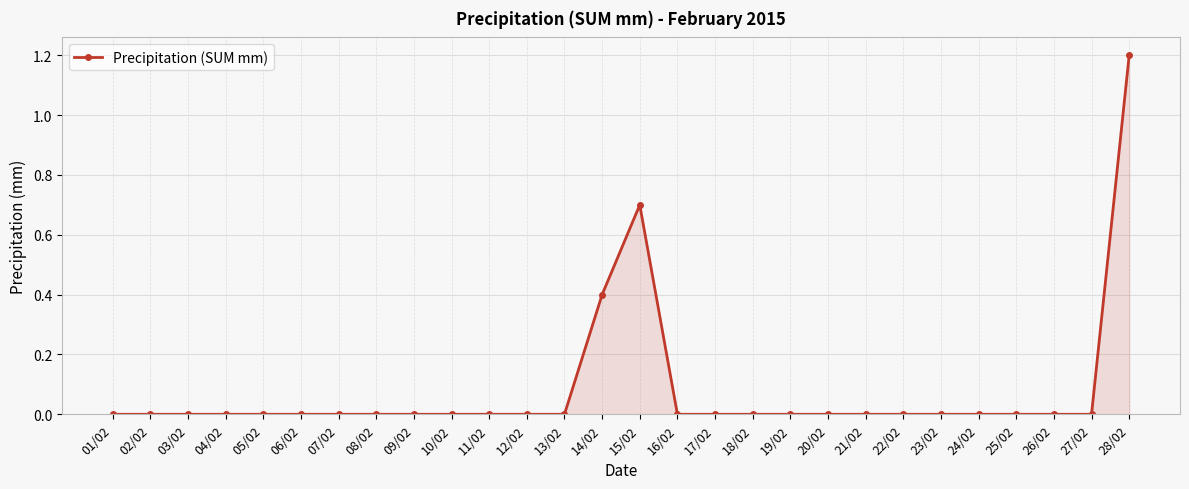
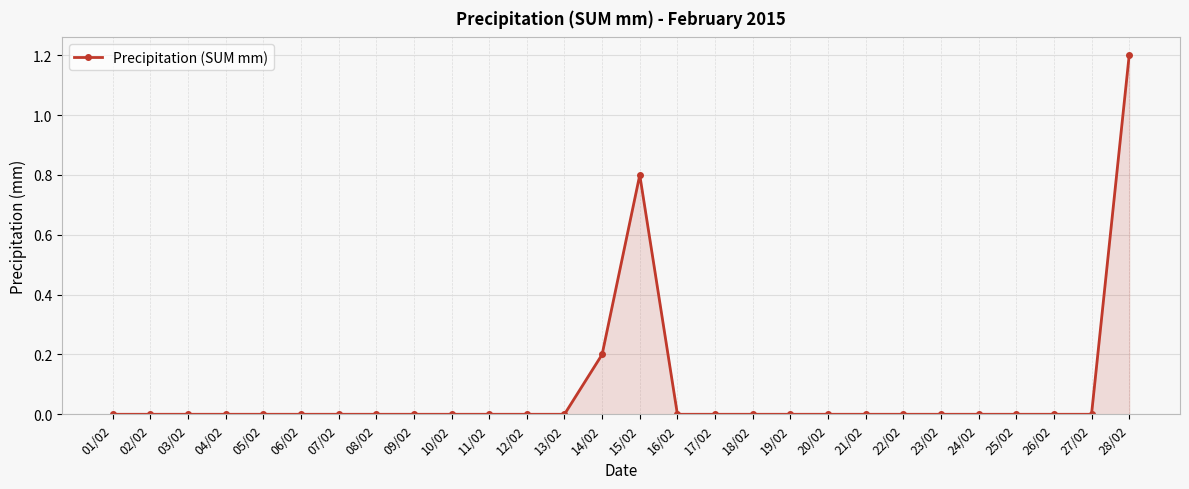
14/02: 0.4 -> 0.2
15/02: 0.7 -> 0.8
